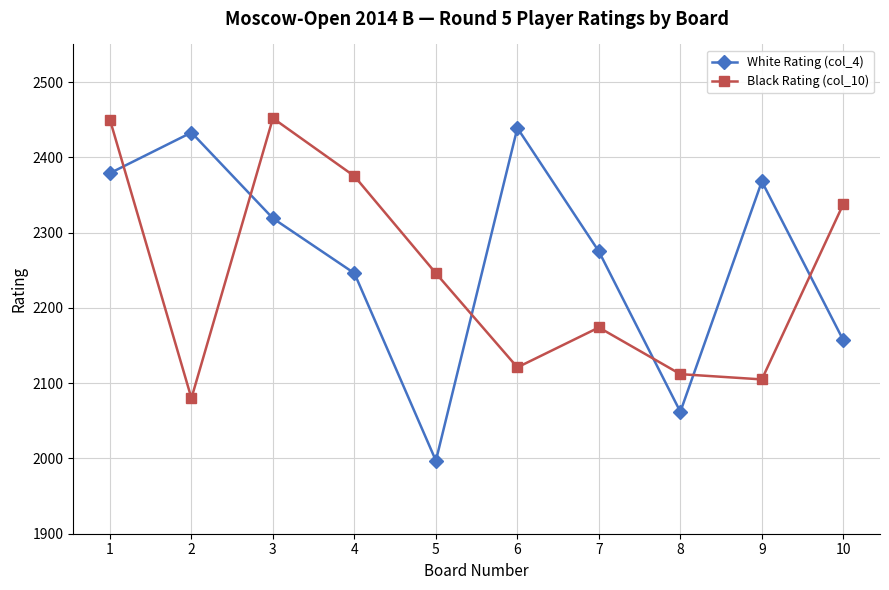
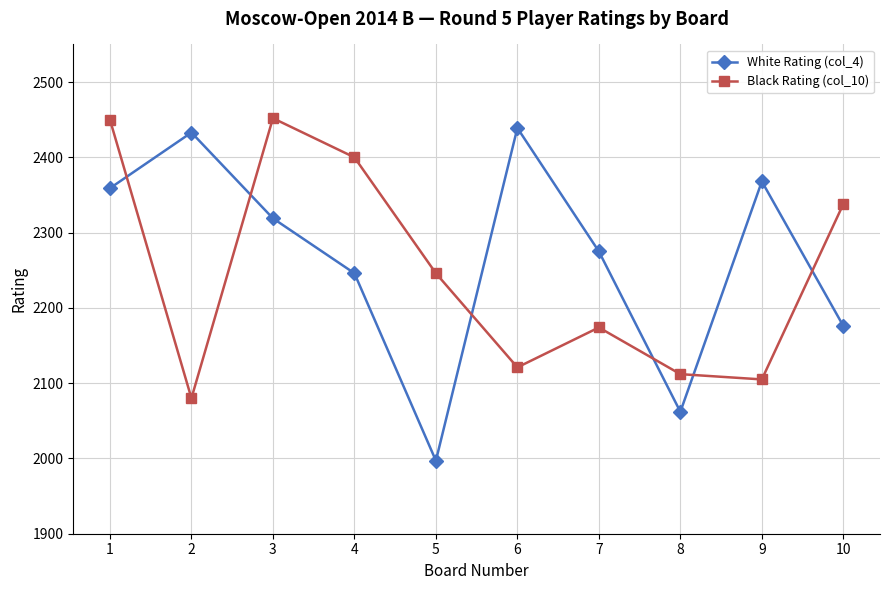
White Rating (col_4), 1: 2380 -> 2360
Black Rating (col_10), 4: 2380 -> 2400
White Rating (col_4), 10: 2160 -> 2180
